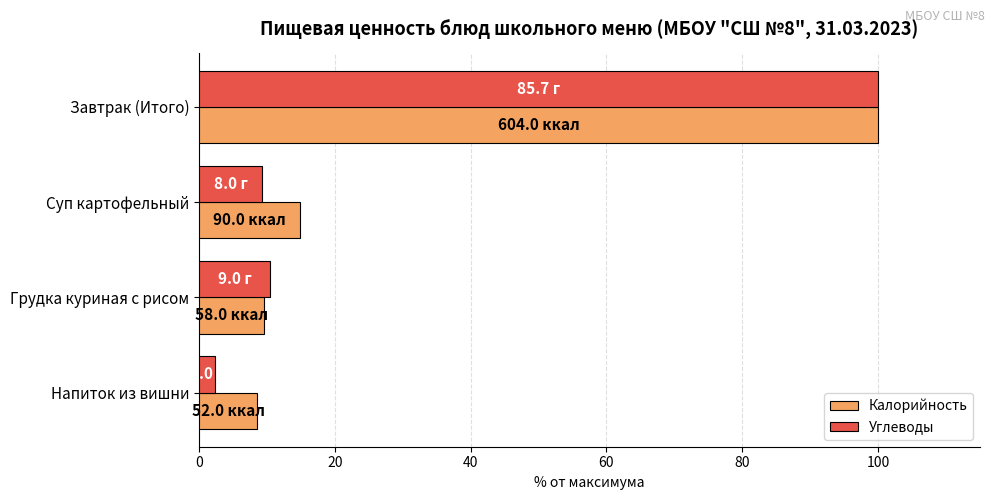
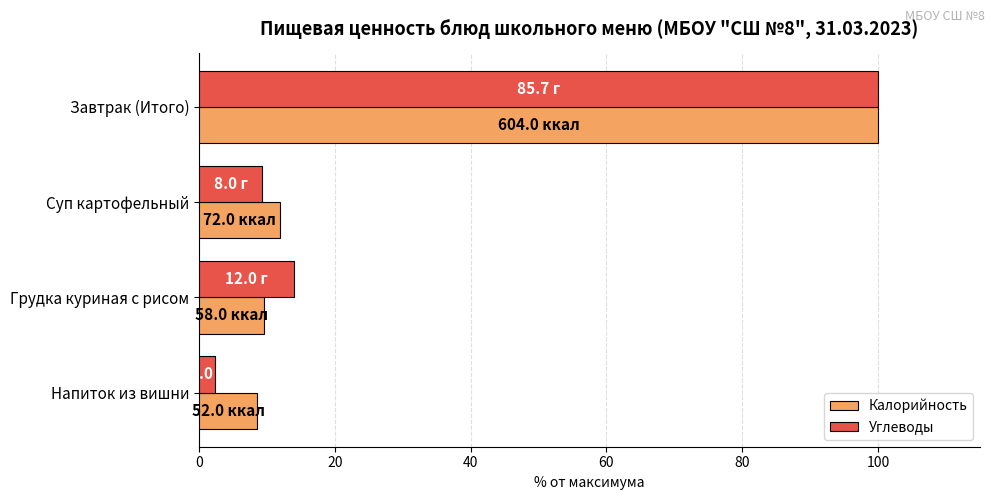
Калорийность, Суп картофельный: 90.0 -> 72.0
Углеводы, Грудка куриная с рисом: 9.0 -> 12.0
